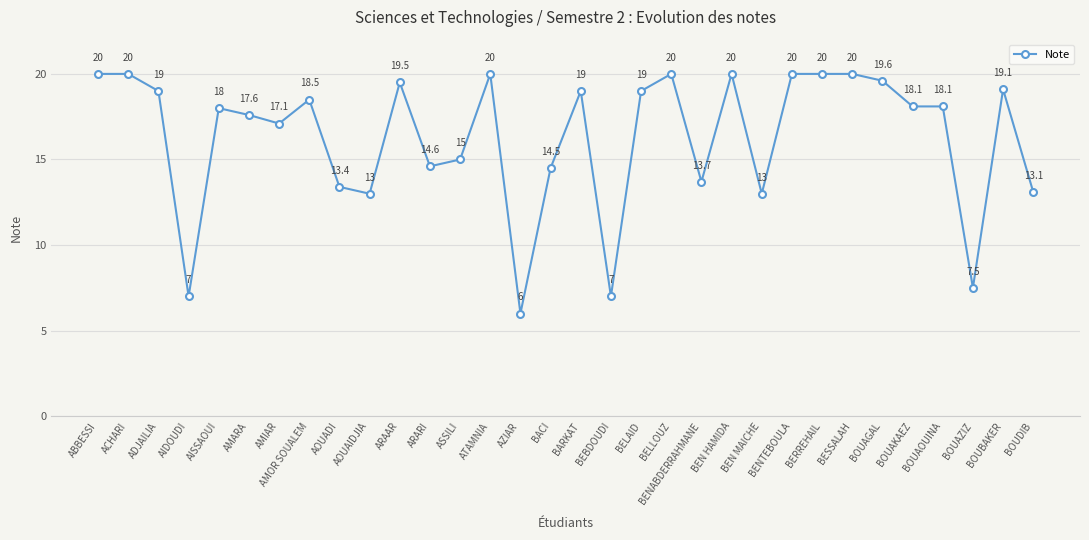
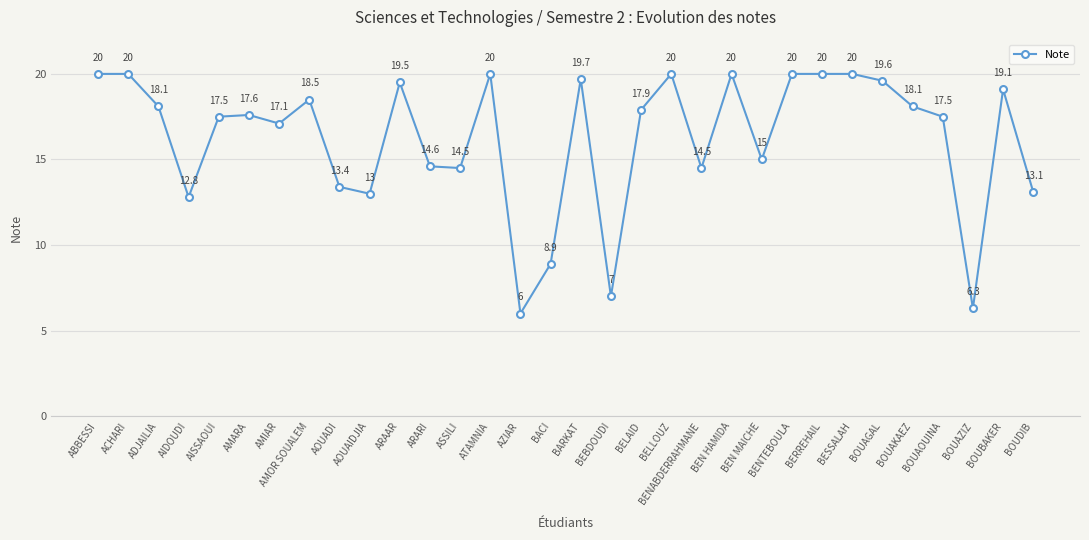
ADJAILIA: 19 -> 18.1
AIDOUDI: 7 -> 12.8
AISSAOUI: 18 -> 17.5
ASSILI: 15 -> 14.5
BACI: 14.5 -> 8.9
BARKAT: 19 -> 19.7
BELAID: 19 -> 17.9
BENABDERRAHMANE: 13.7 -> 14.5
BEN MAICHE: 13 -> 15
BOUAOUINA: 18.1 -> 17.5
BOUAZIZ: 7.5 -> 6.3
